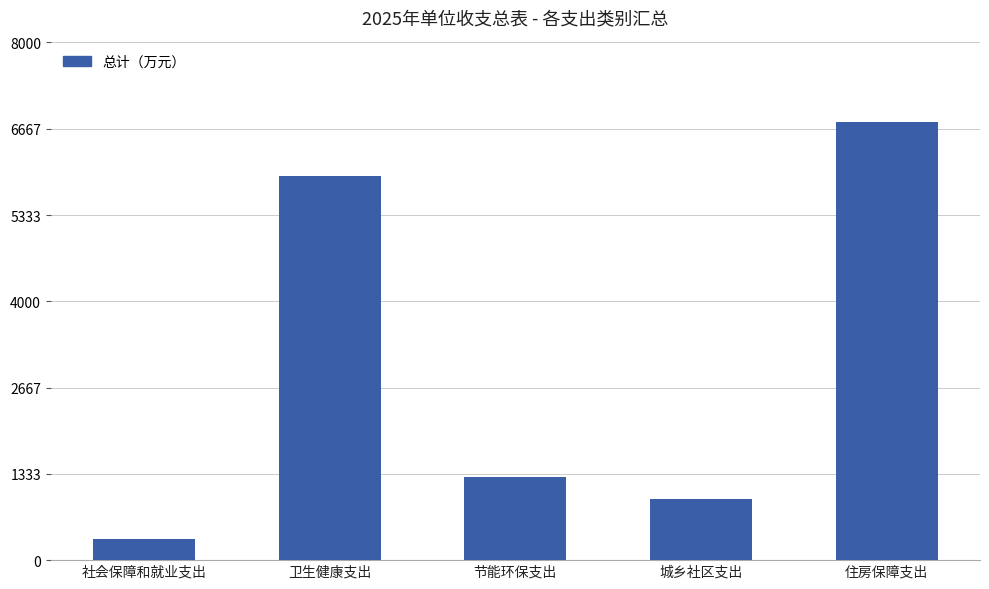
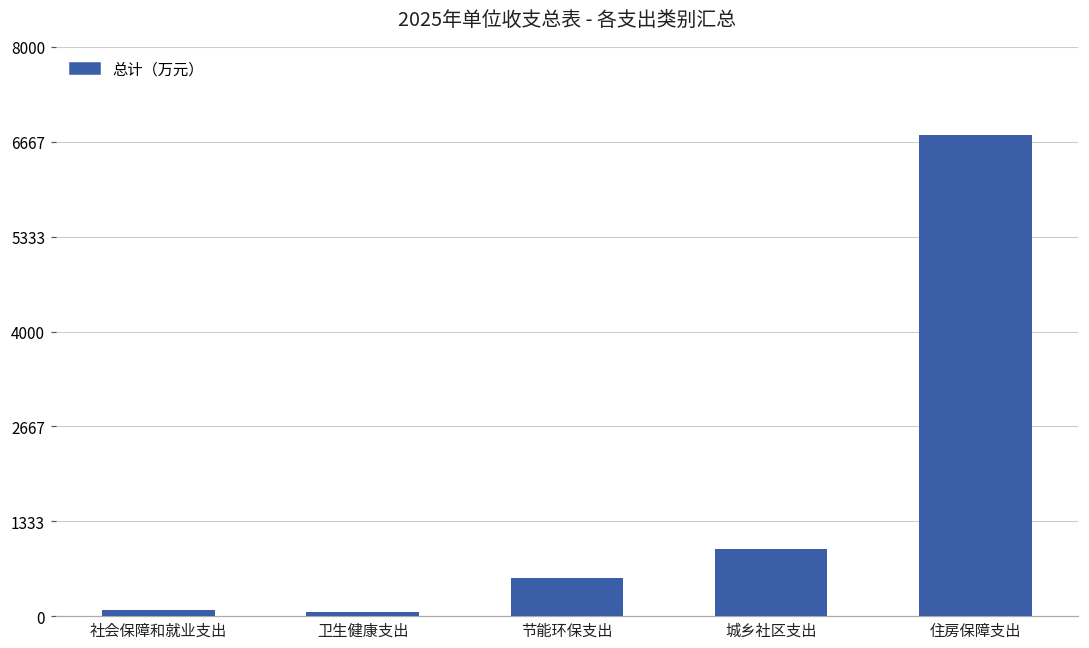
社会保障和就业支出: 300 -> 100
卫生健康支出: 5900 -> 100
节能环保支出: 1300 -> 500
